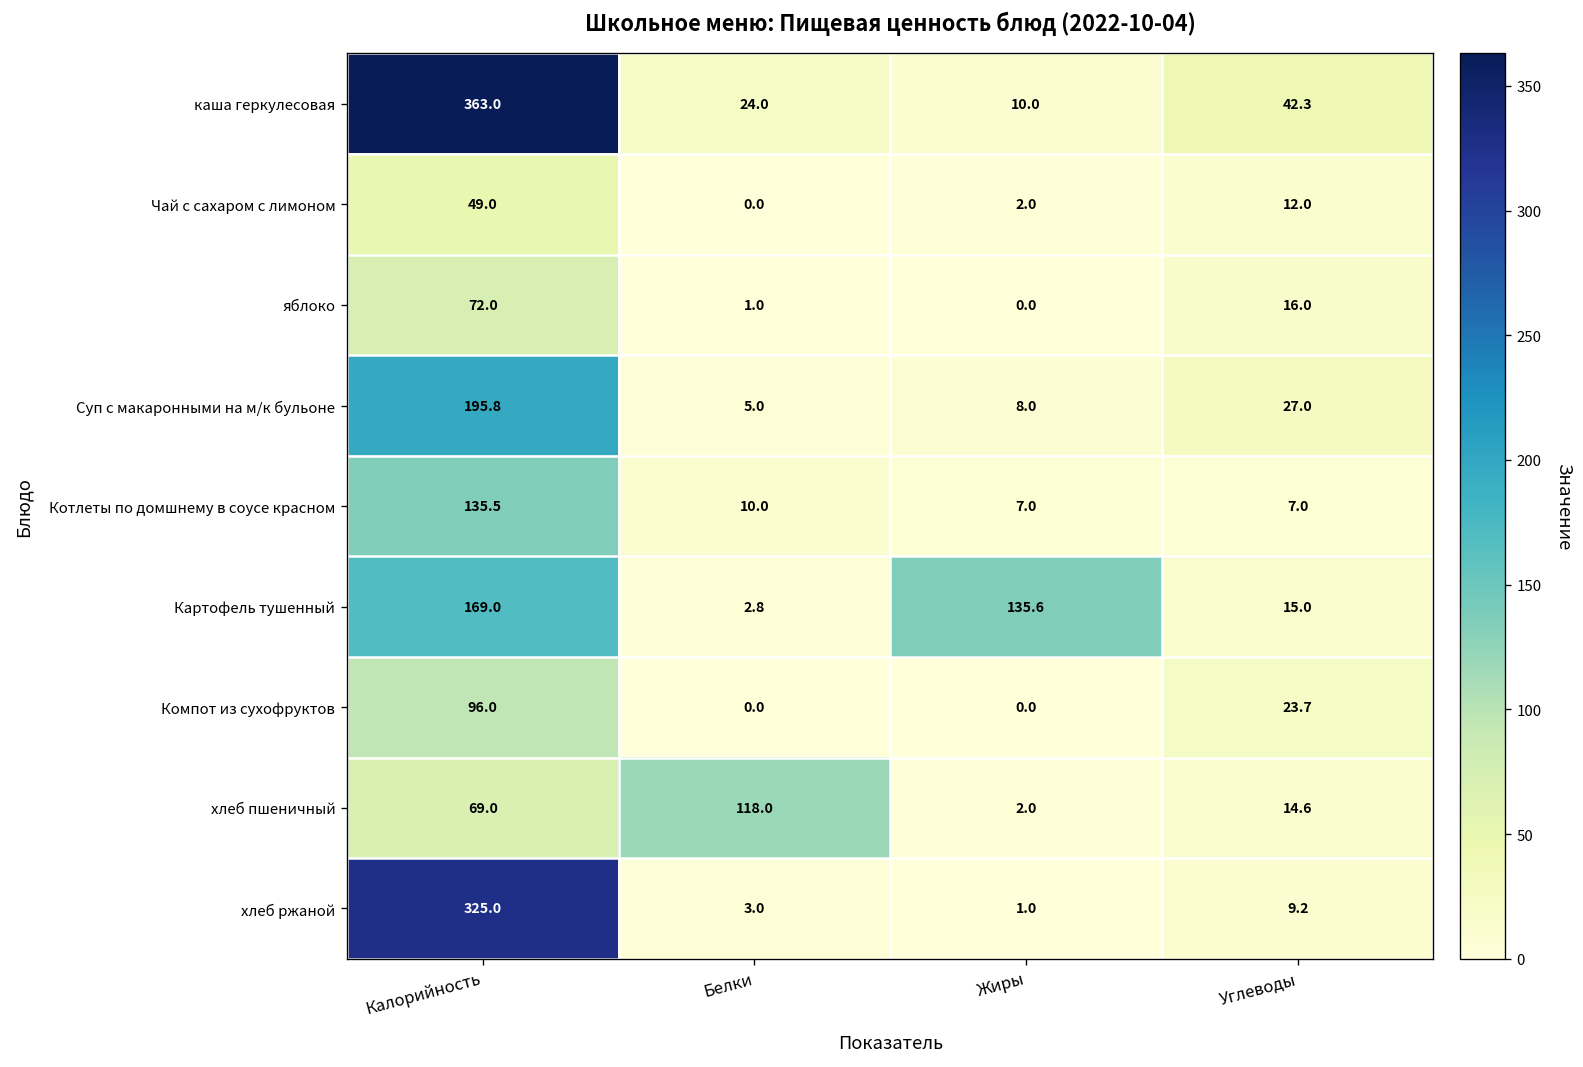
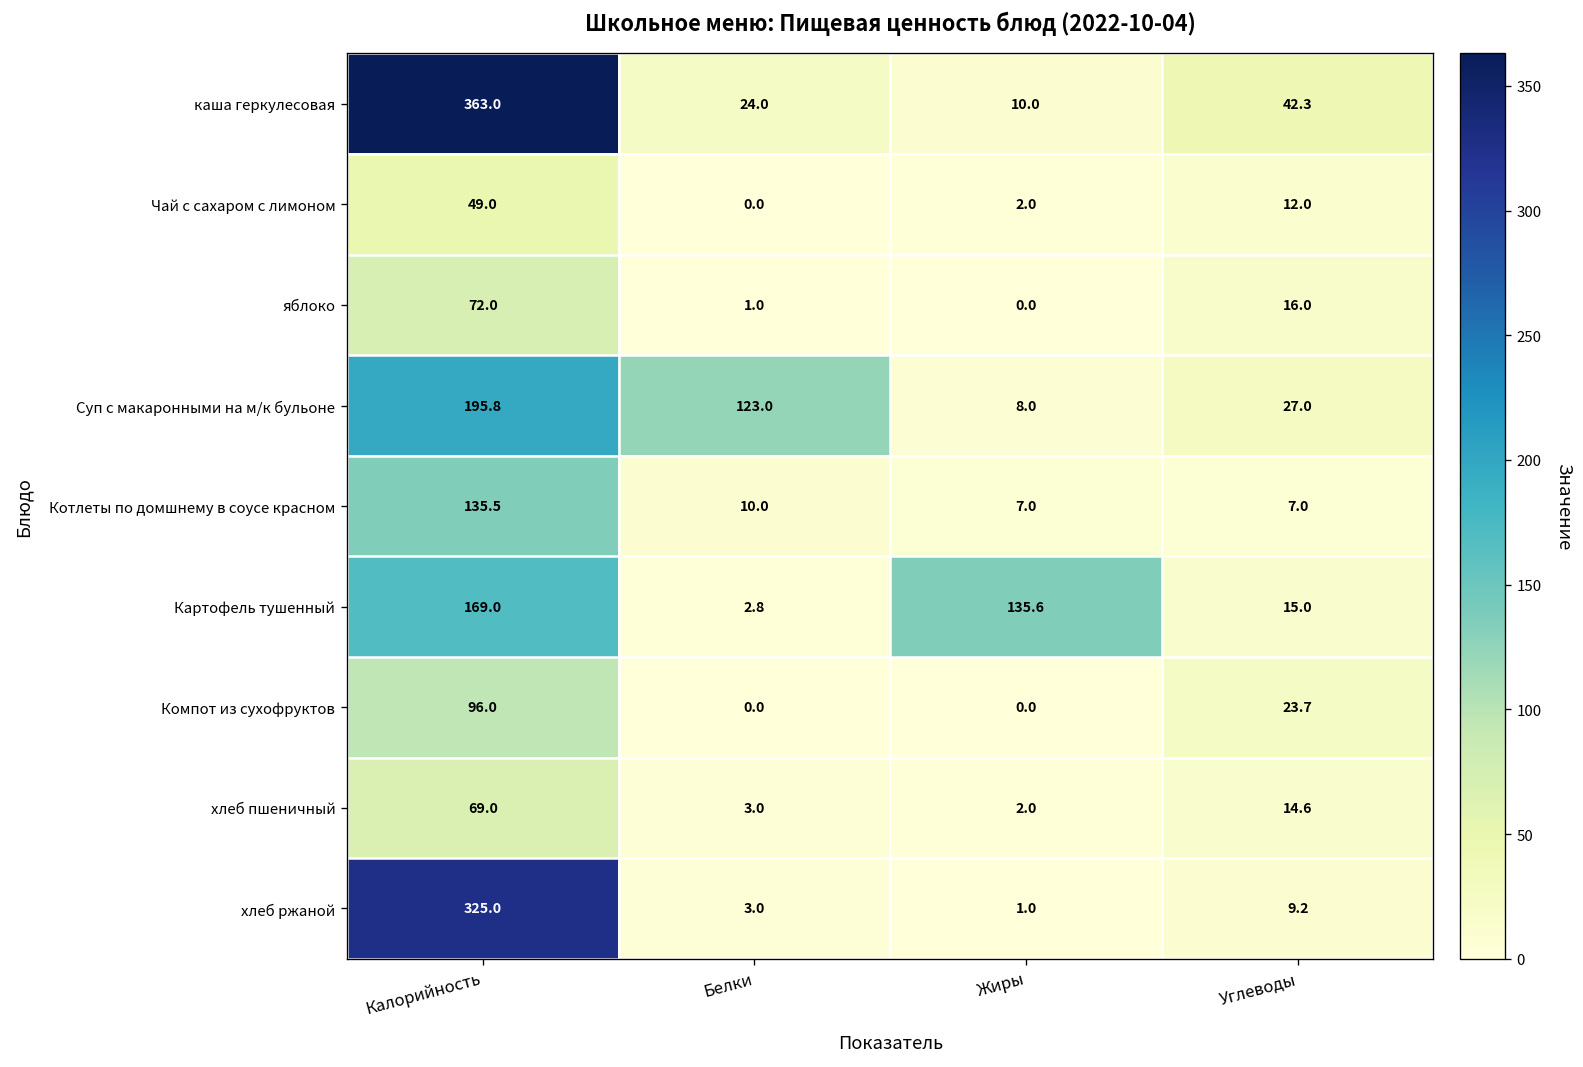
Суп с макаронными на м/к бульоне, Белки: 5.0 -> 123.0
хлеб пшеничный, Белки: 118.0 -> 3.0
